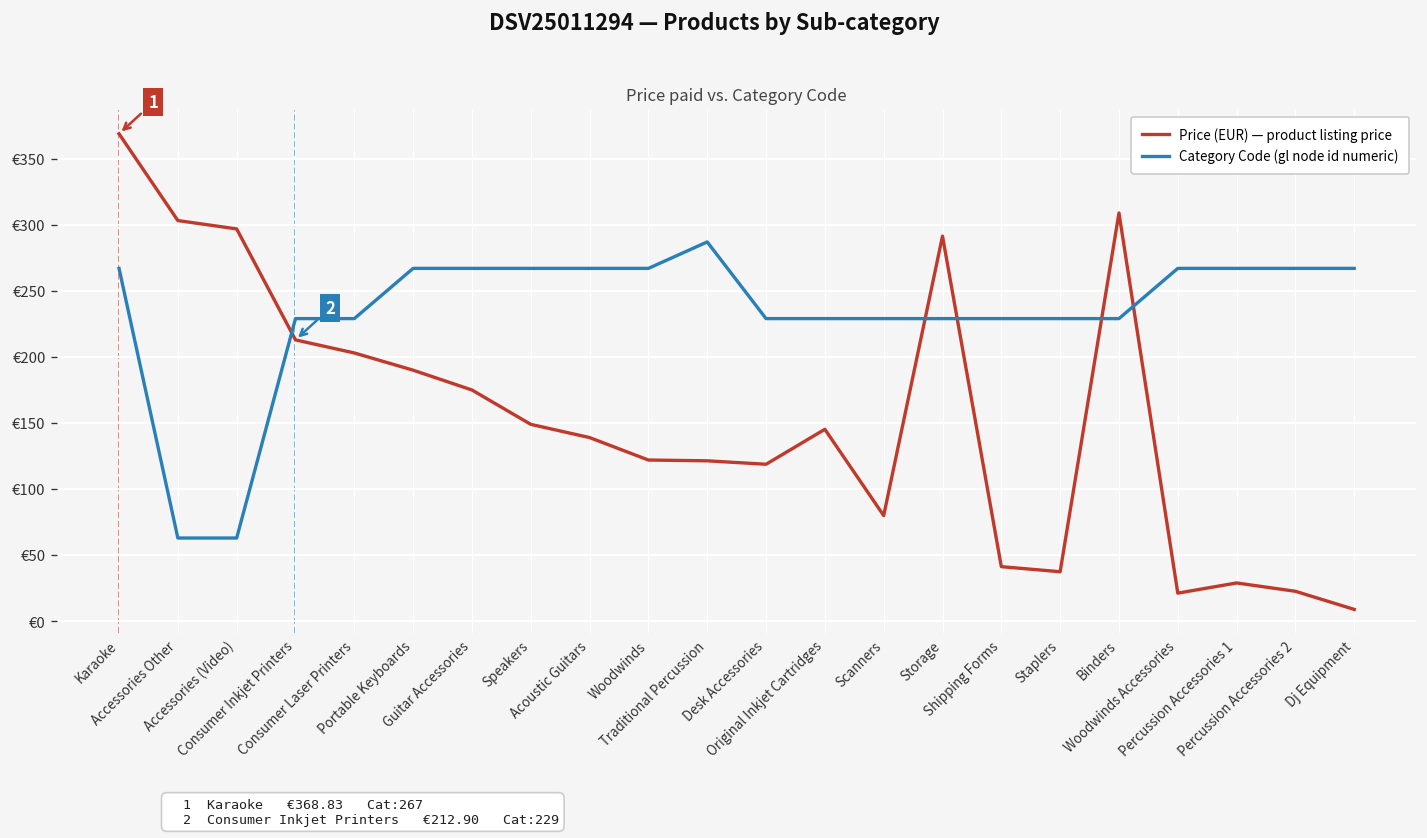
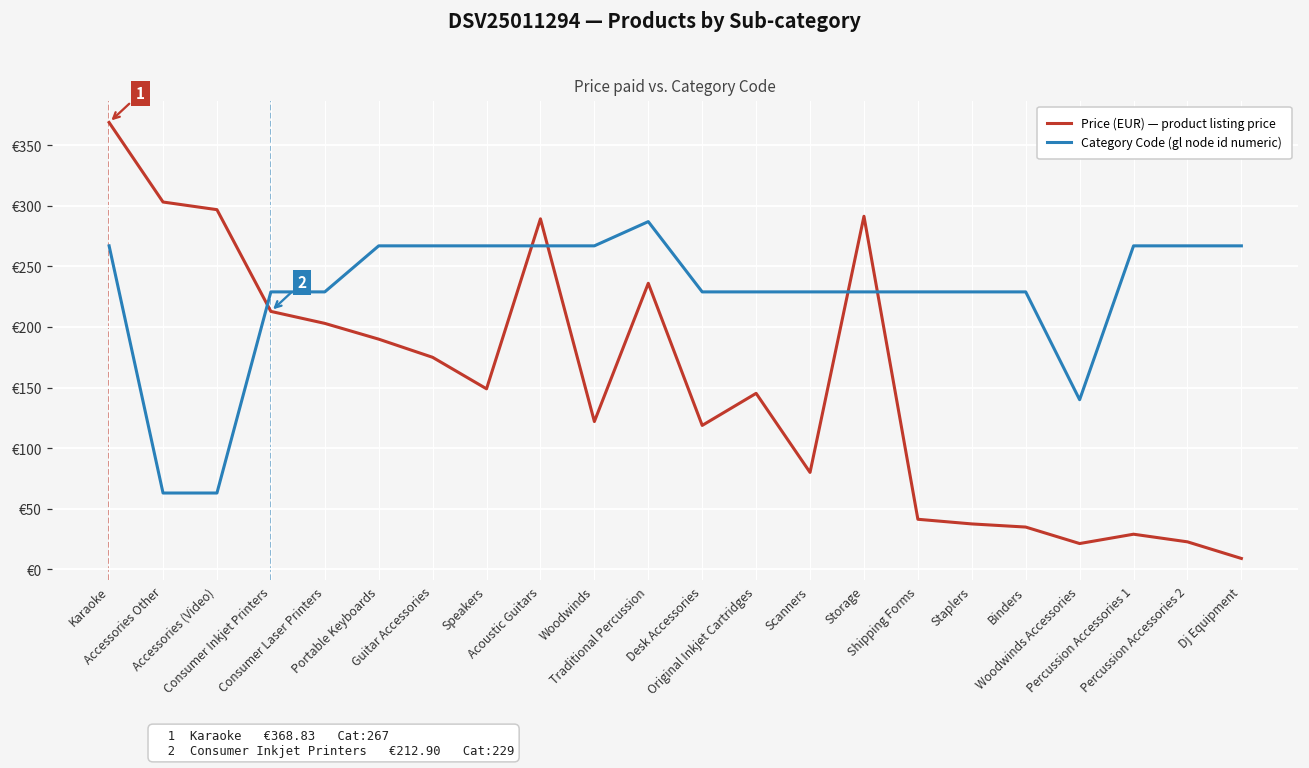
Price (EUR) — product listing price, Acoustic Guitars: €139 -> €289
Price (EUR) — product listing price, Traditional Percussion: €121 -> €236
Price (EUR) — product listing price, Binders: €309 -> €35
Category Code (gl node id numeric), Woodwinds Accessories: €267 -> €140
